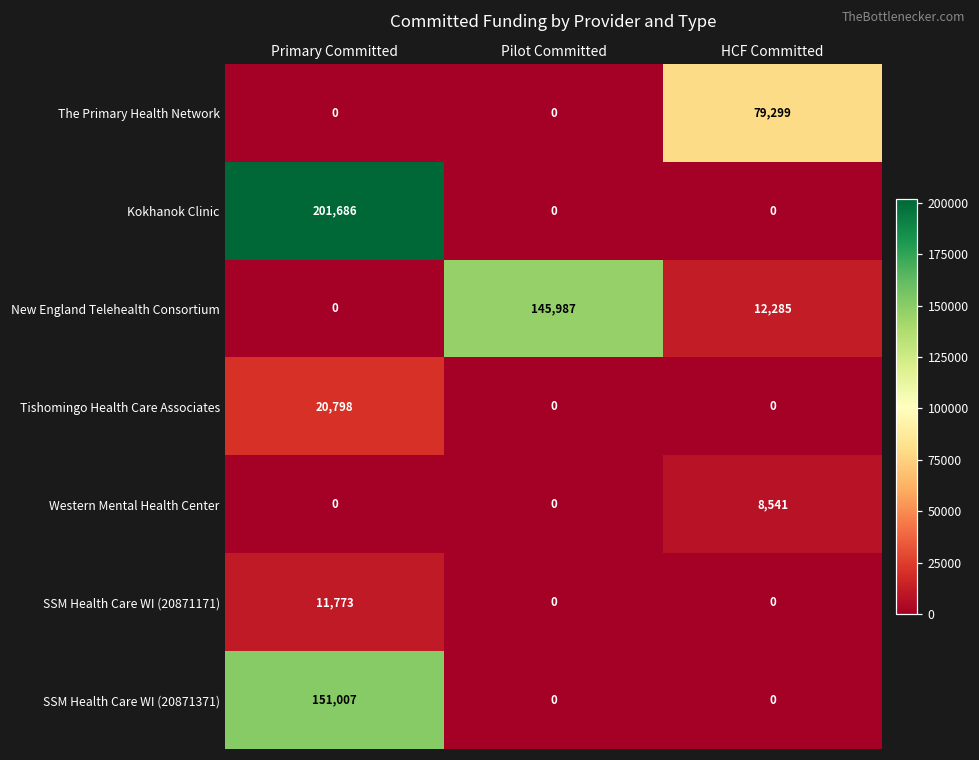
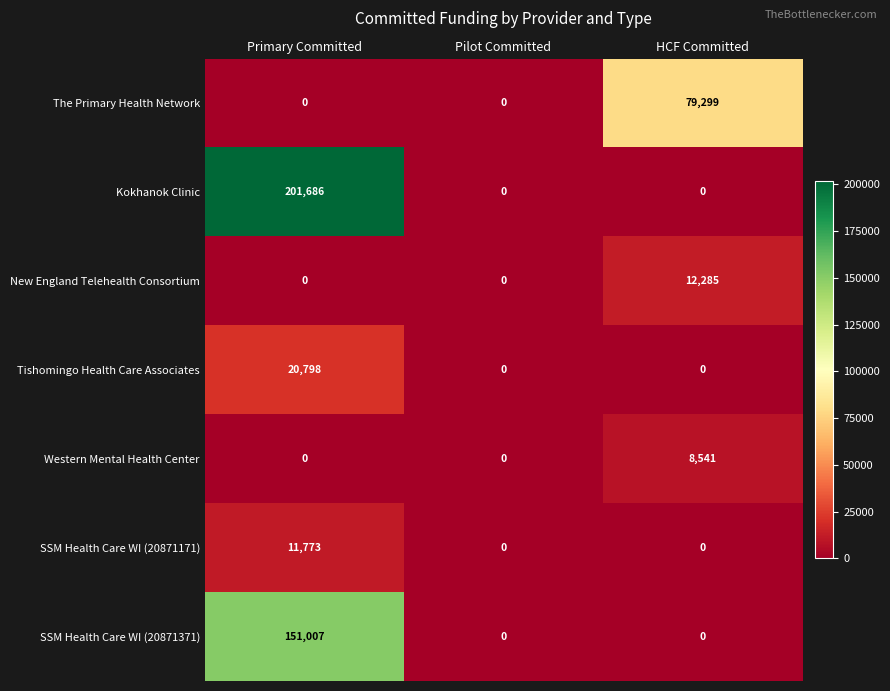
New England Telehealth Consortium, Pilot Committed: 145,987 -> 0
